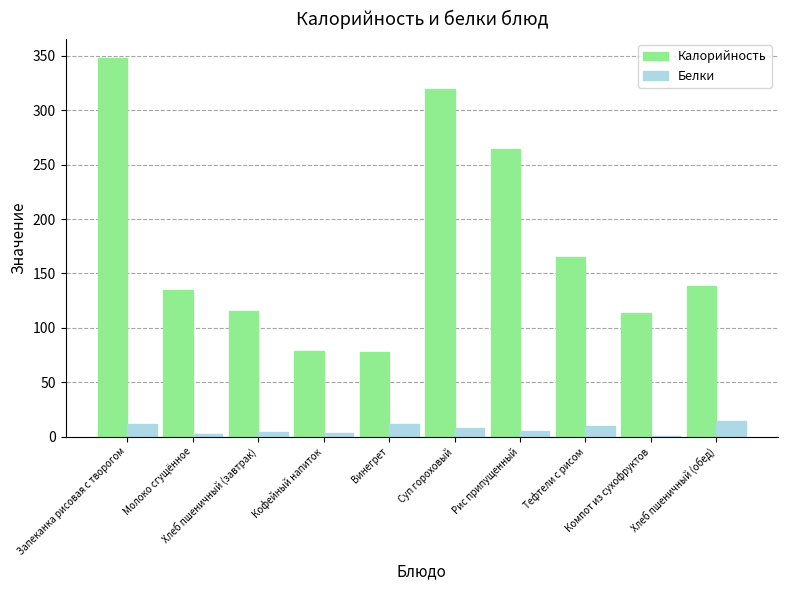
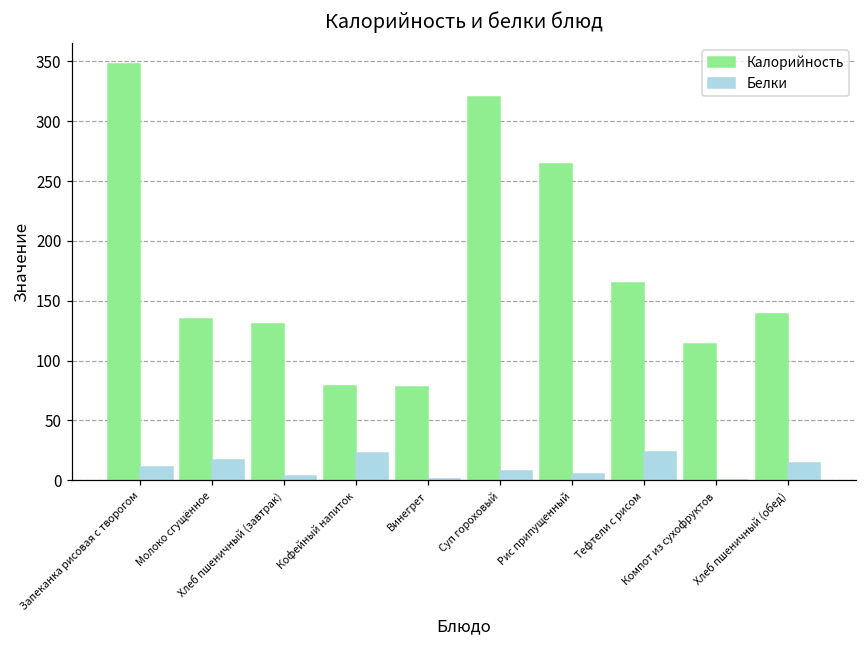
Белки, Молоко сгущённое: 2 -> 17
Калорийность, Хлеб пшеничный (завтрак): 116 -> 131
Белки, Кофейный напиток: 3 -> 23
Белки, Винегрет: 12 -> 1
Белки, Тефтели с рисом: 10 -> 23
